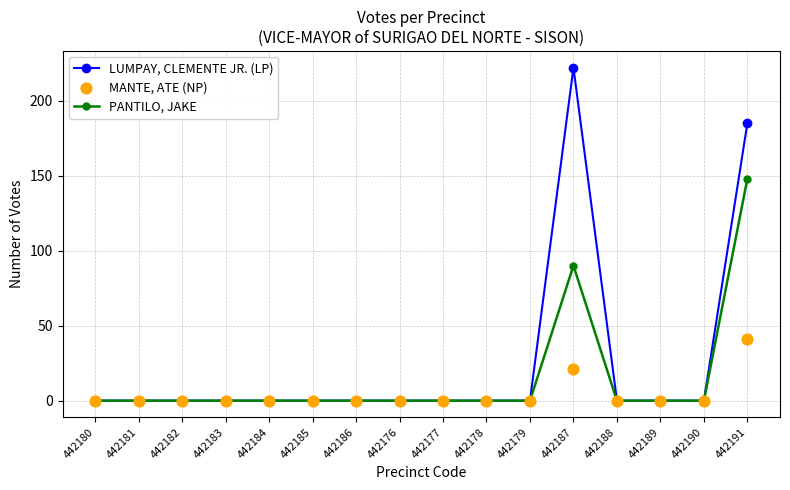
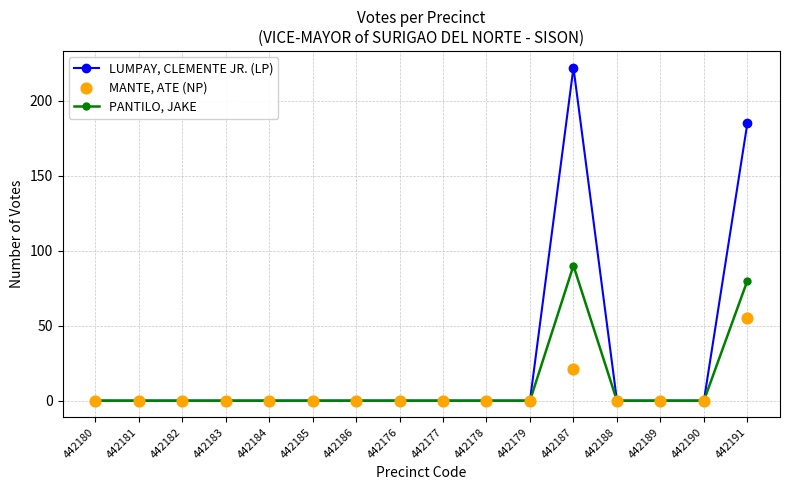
PANTILO, JAKE, 442191: 148 -> 80
MANTE, ATE (NP), 442191: 41 -> 55
